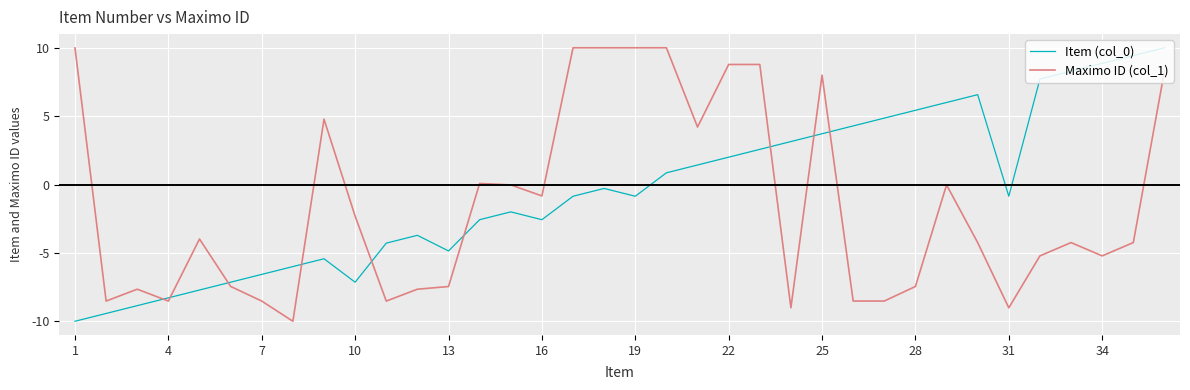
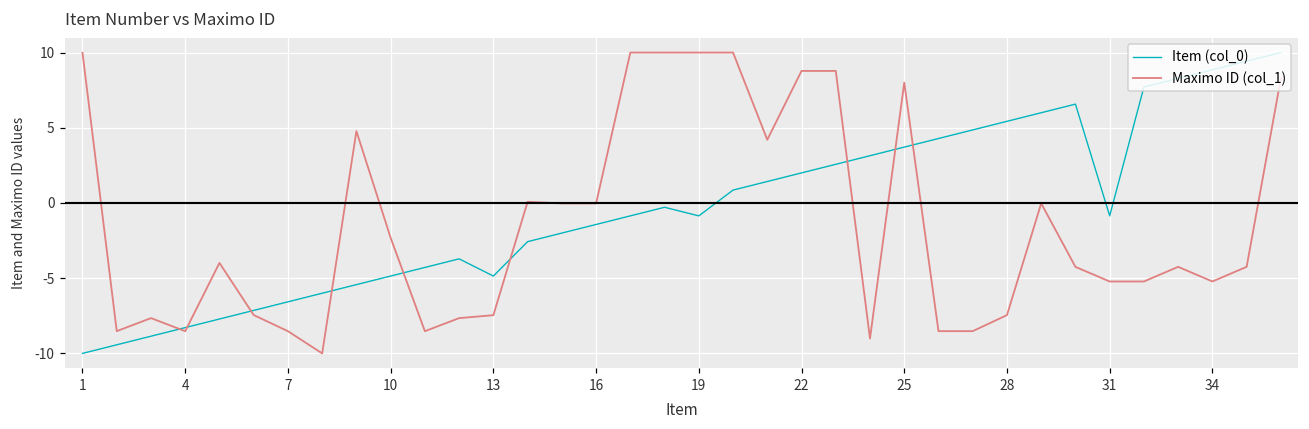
Item (col_0), 10: -7.1 -> -4.9
Item (col_0), 16: -2.6 -> -1.4
Maximo ID (col_1), 16: -0.8 -> 0.0
Maximo ID (col_1), 31: -9.0 -> -5.2
